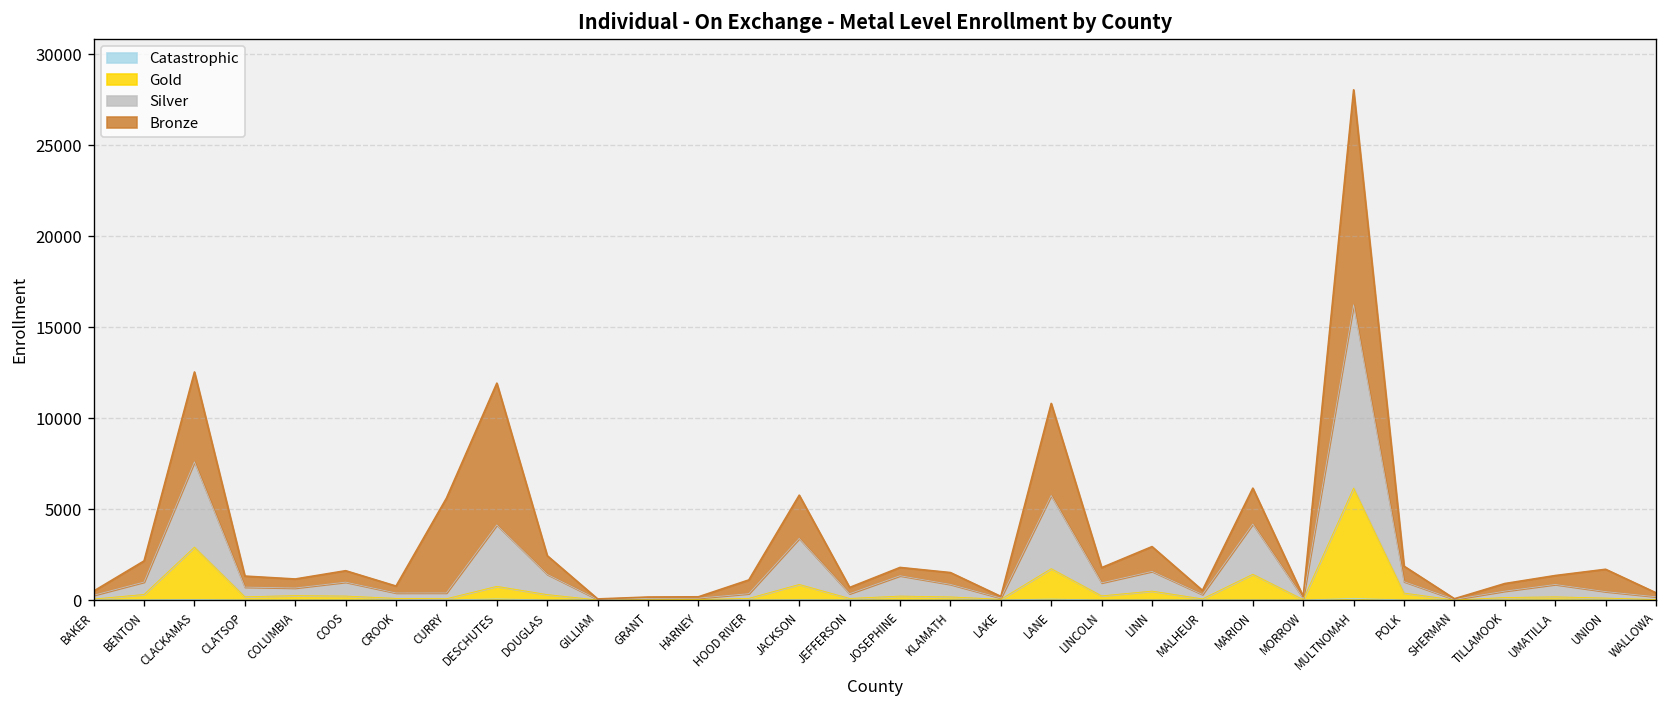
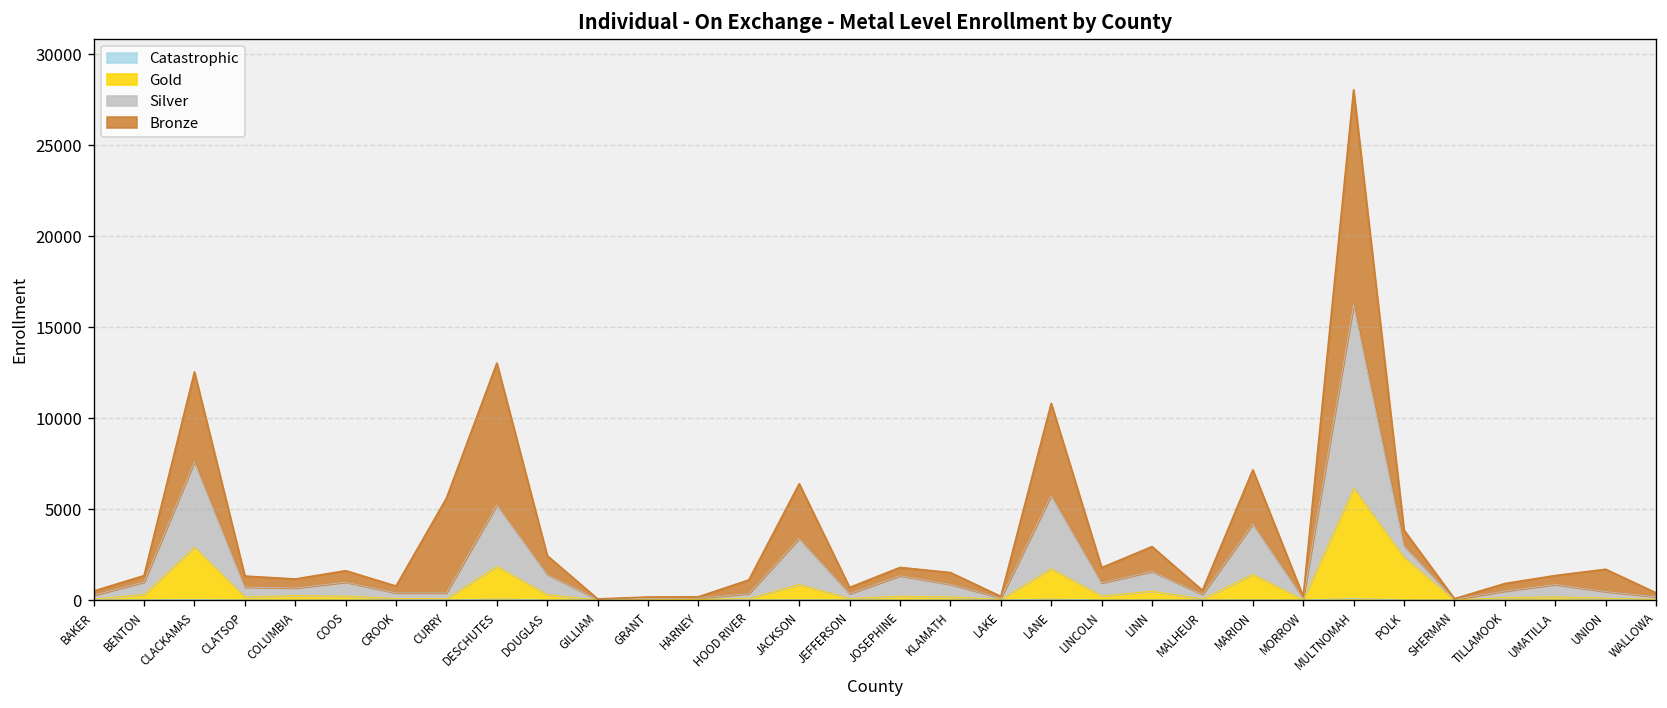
Bronze, BENTON: 1200 -> 400
Gold, DESCHUTES: 700 -> 1800
Bronze, JACKSON: 2400 -> 3000
Bronze, MARION: 2000 -> 3000
Gold, POLK: 400 -> 2400
